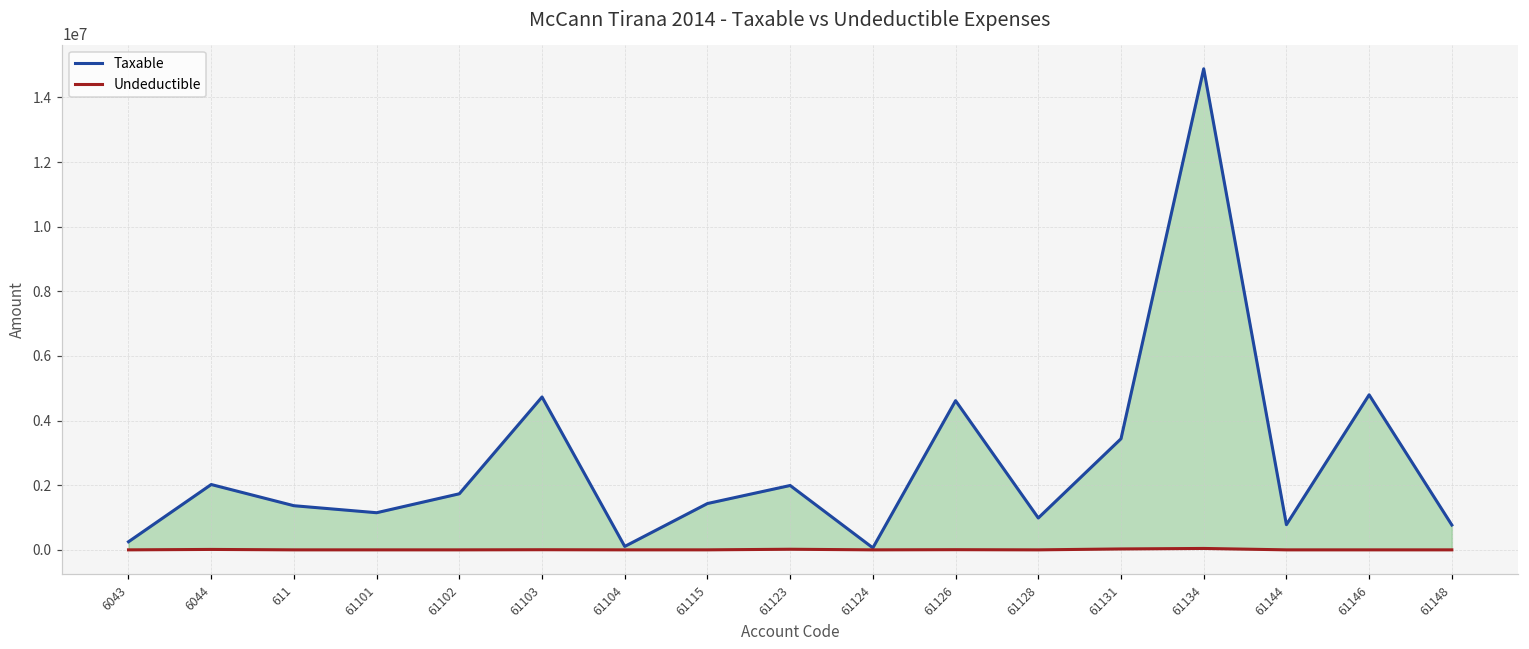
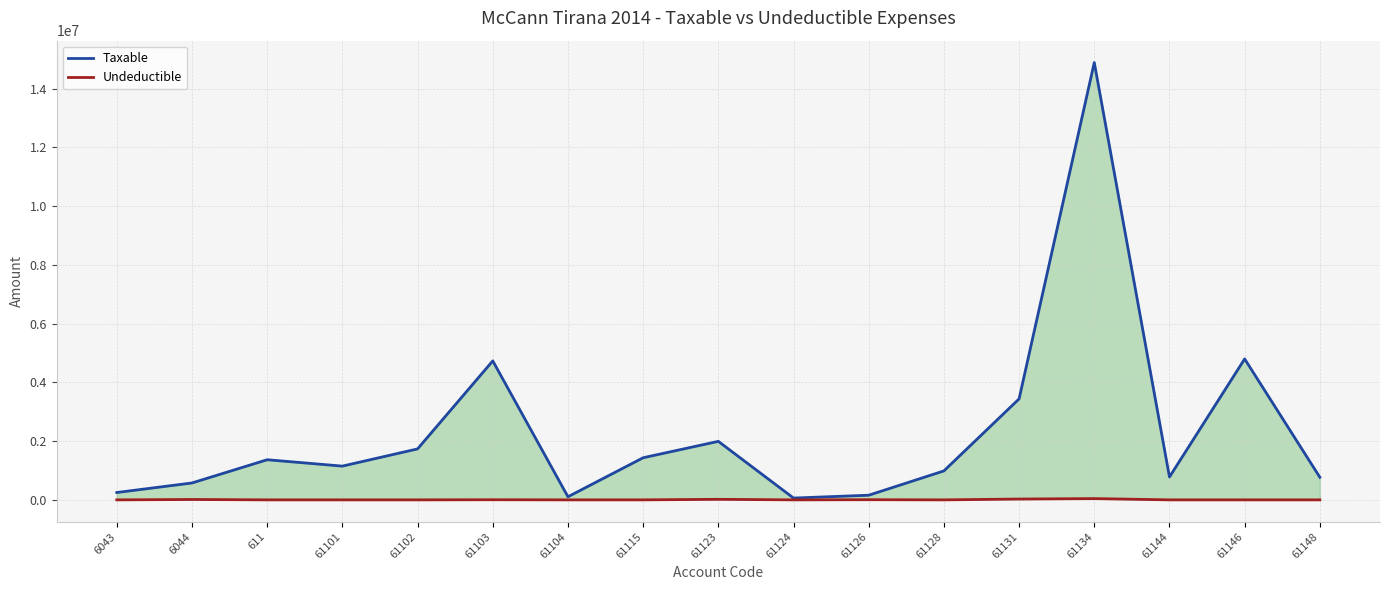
Taxable, 6044: 2000000 -> 600000
Taxable, 61126: 4600000 -> 200000
